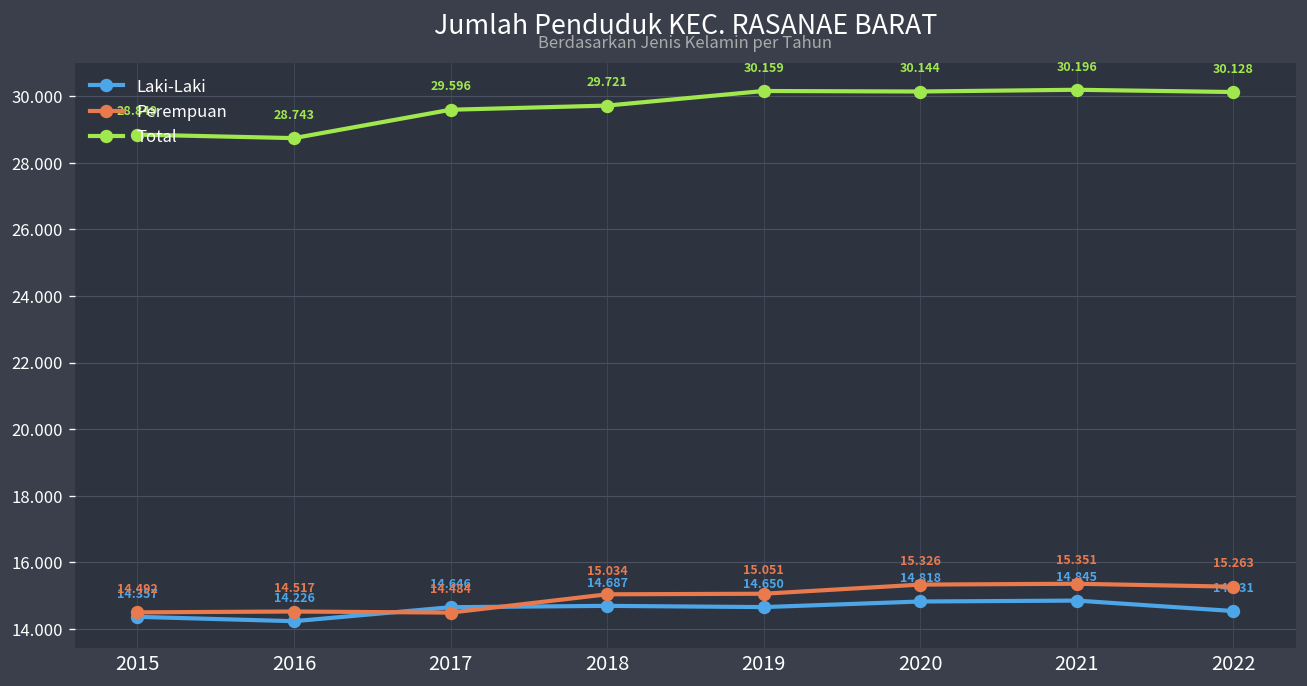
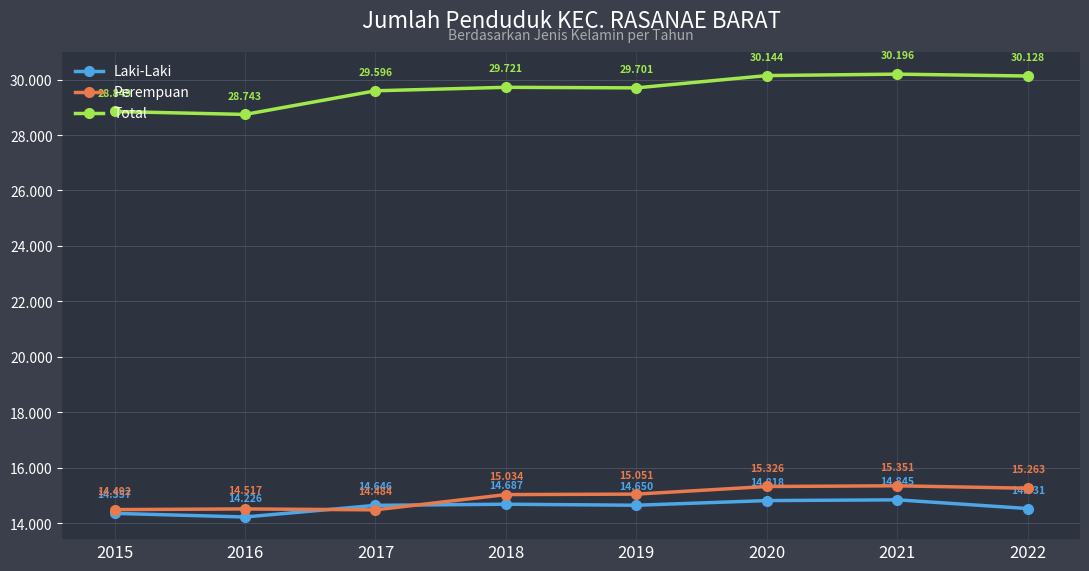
Total, 2019: 30.159 -> 29.701
